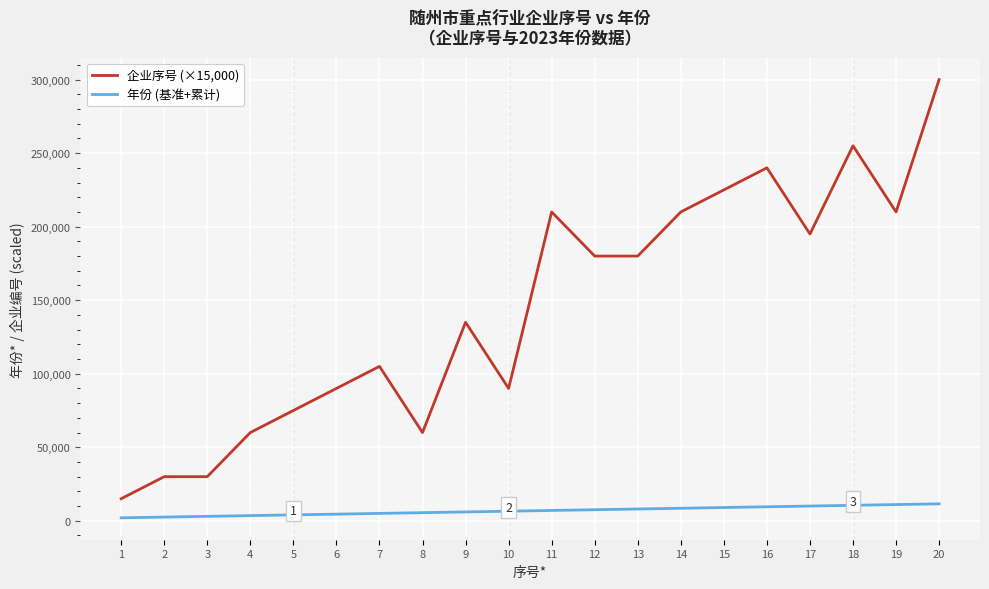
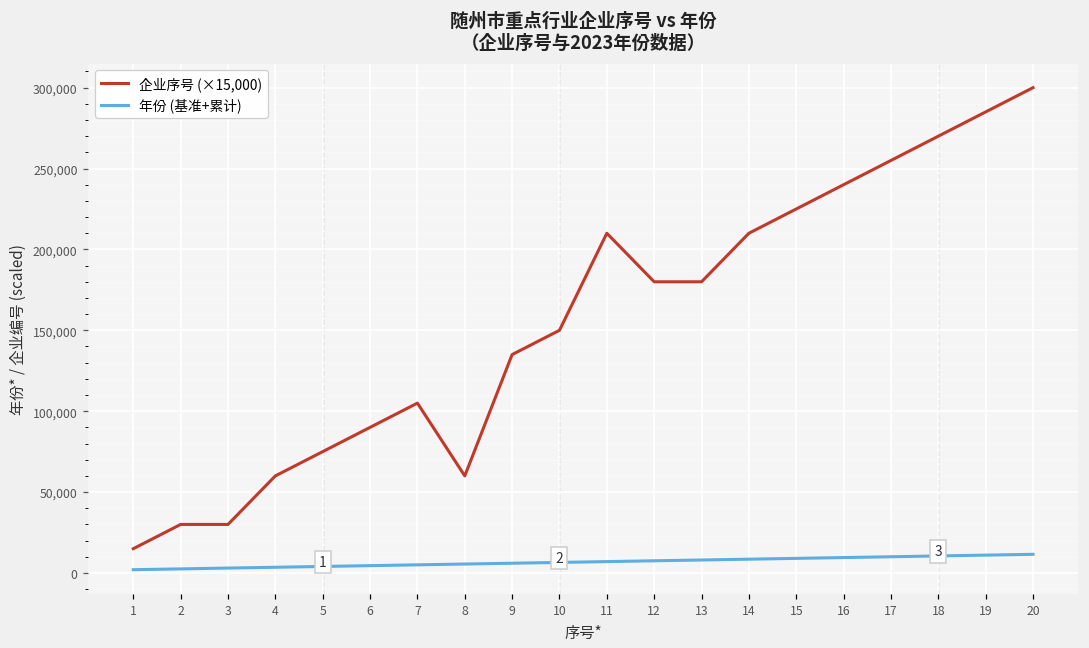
企业序号 (×15,000), 10: 90,000 -> 150,000
企业序号 (×15,000), 17: 195,000 -> 255,000
企业序号 (×15,000), 18: 255,000 -> 270,000
企业序号 (×15,000), 19: 210,000 -> 285,000
